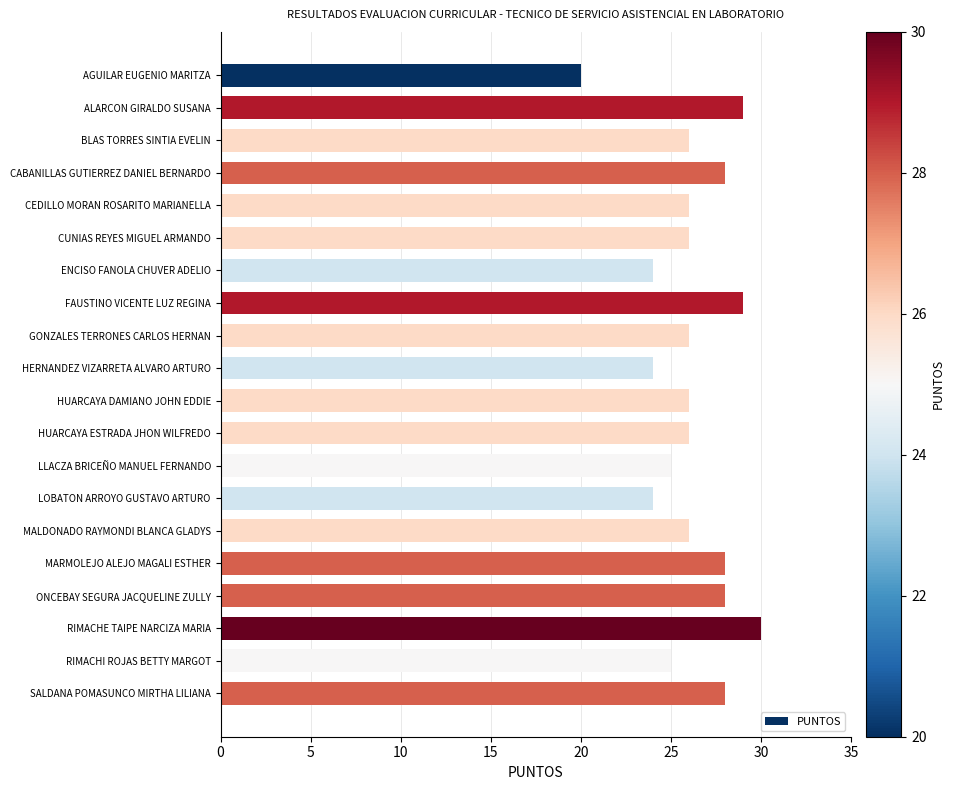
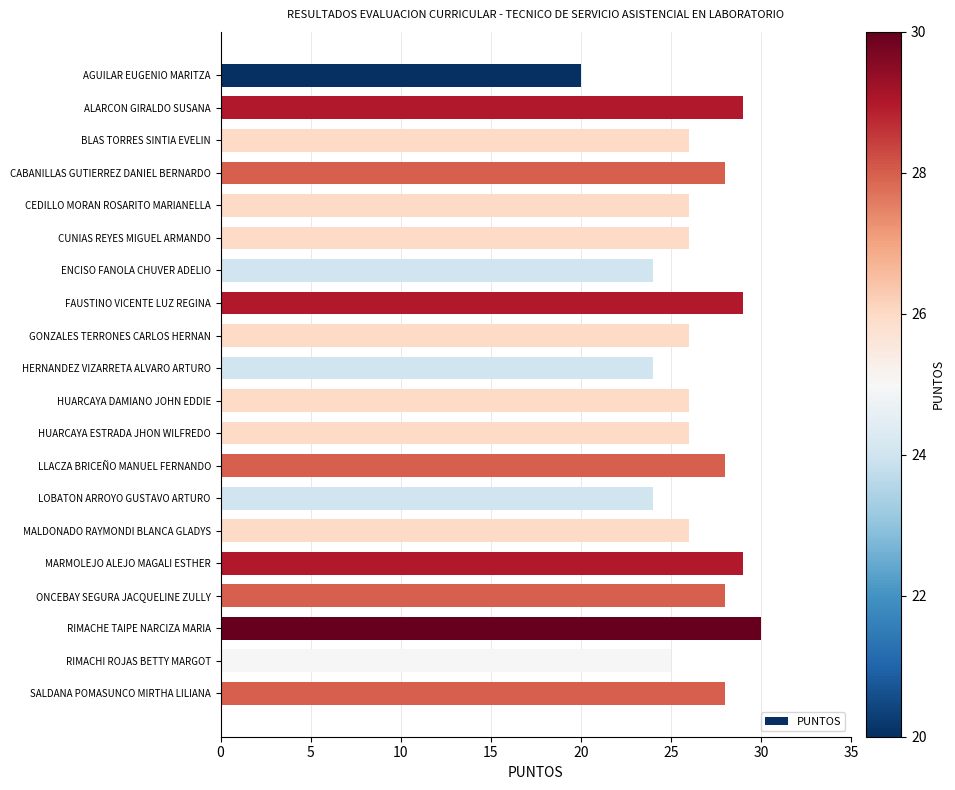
LLACZA BRICEÑO MANUEL FERNANDO: 25 -> 28
MARMOLEJO ALEJO MAGALI ESTHER: 28 -> 29
